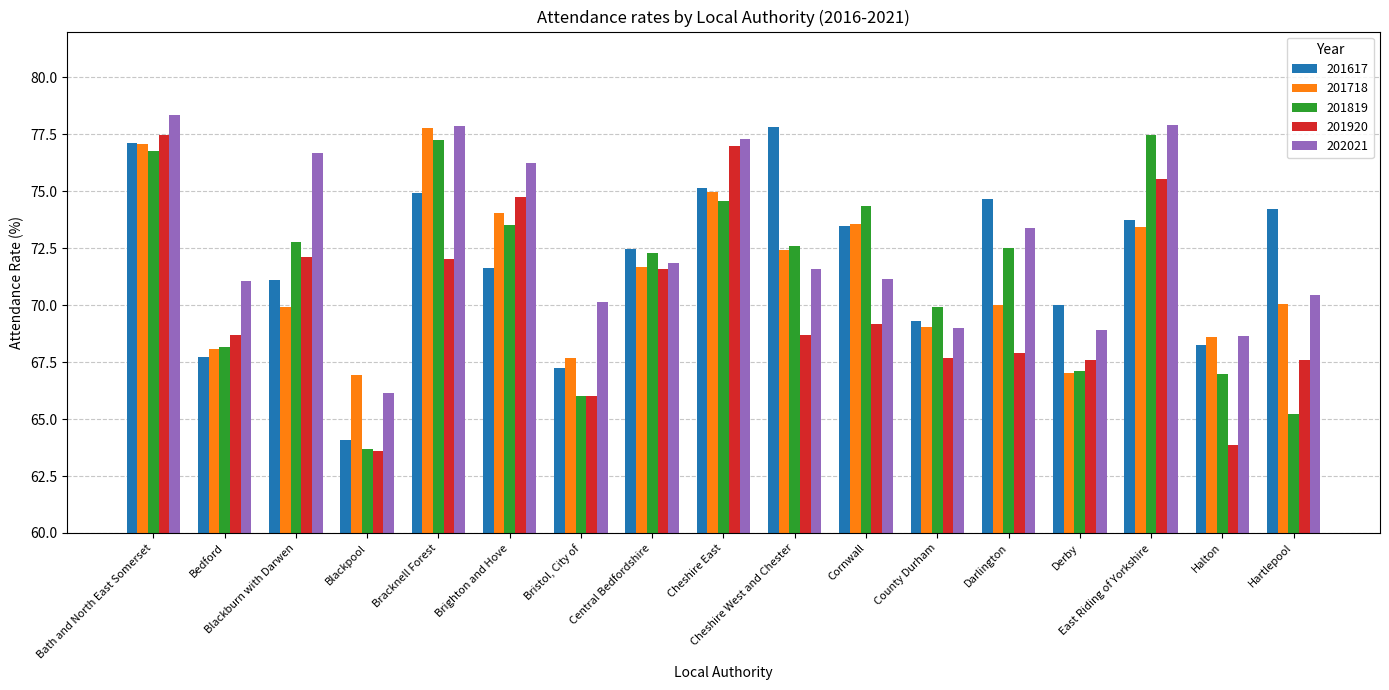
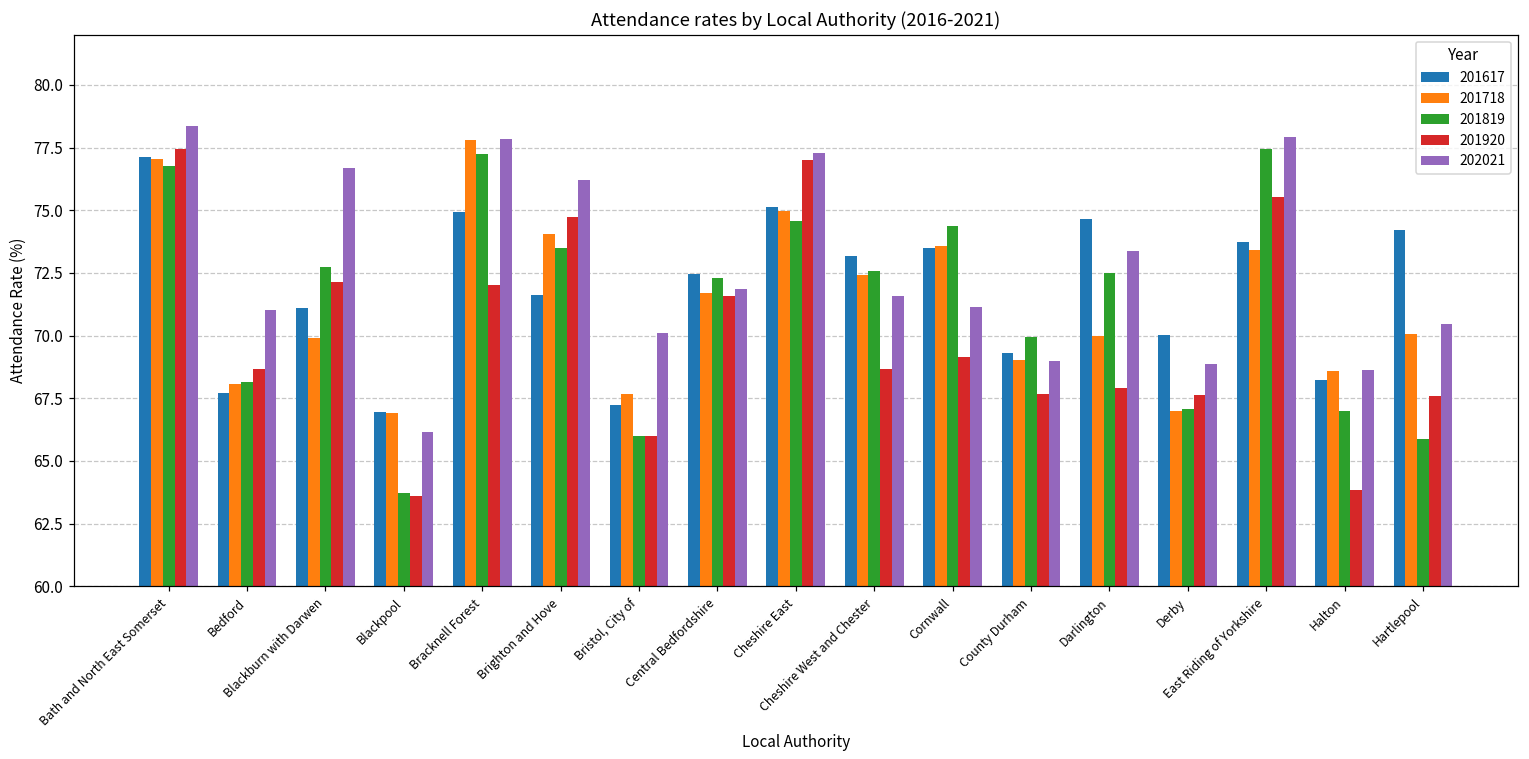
201617, Blackpool: 64.1 -> 66.9
201617, Cheshire West and Chester: 77.8 -> 73.2
201819, Hartlepool: 65.2 -> 65.9
